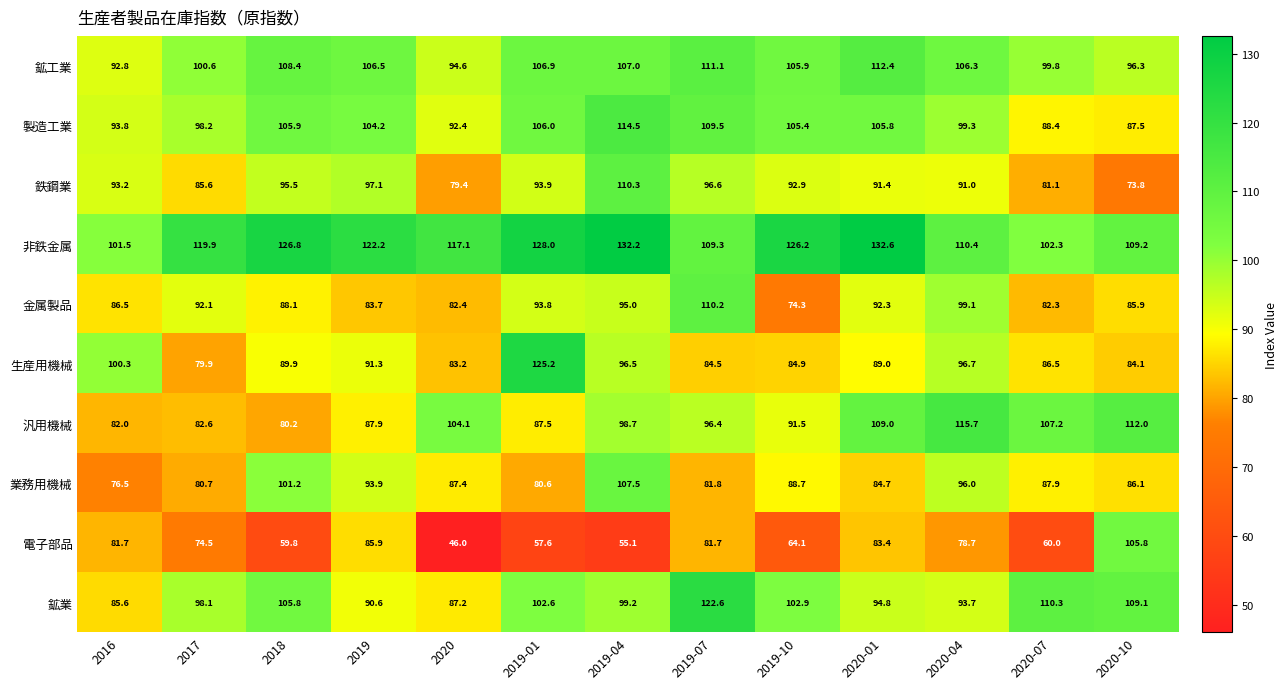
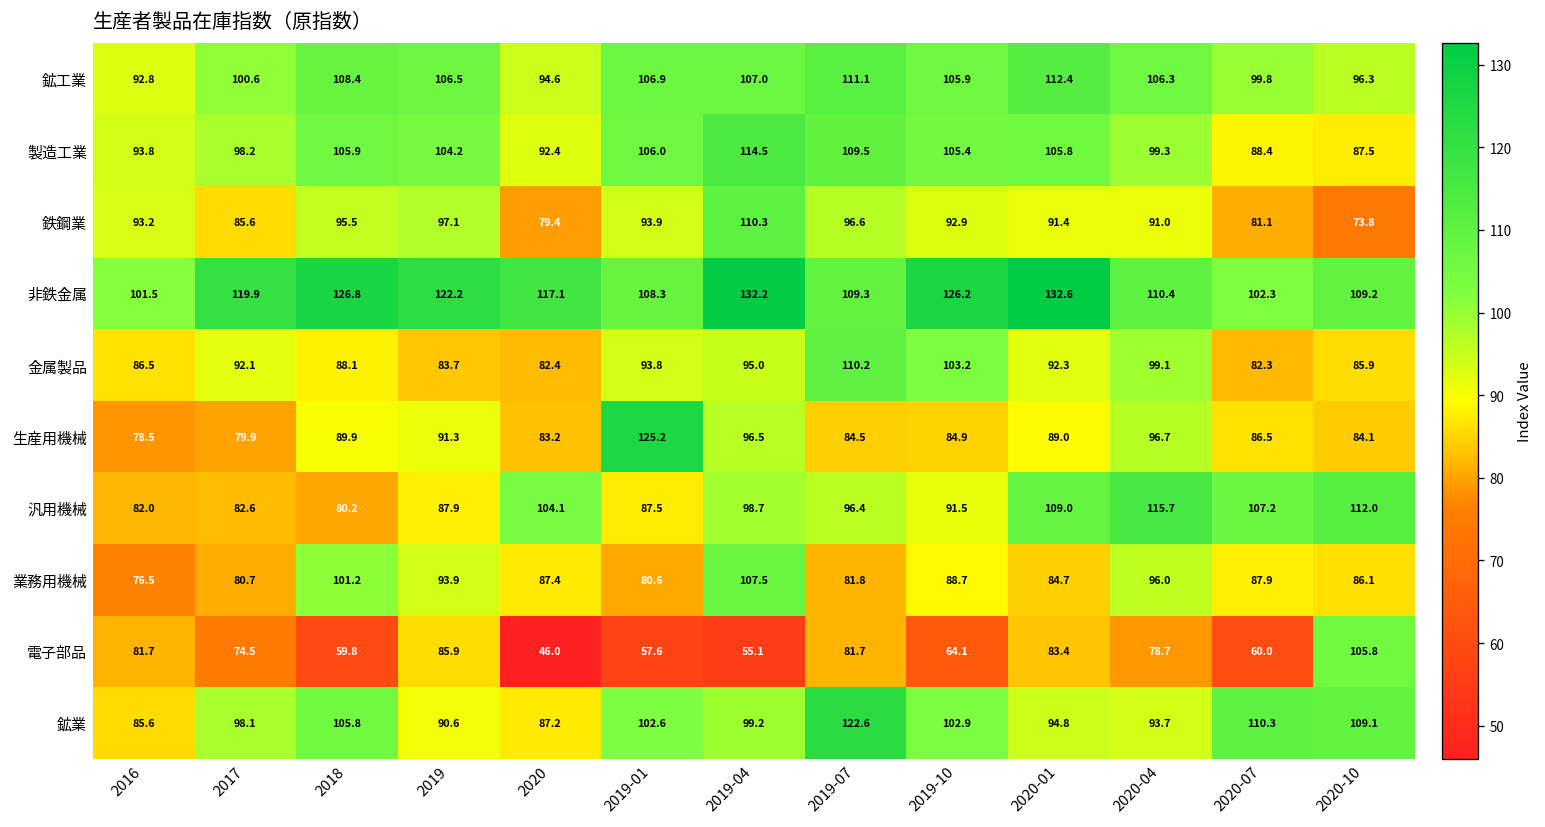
非鉄金属, 2019-01: 128.0 -> 108.3
金属製品, 2019-10: 74.3 -> 103.2
生産用機械, 2016: 100.3 -> 78.5
